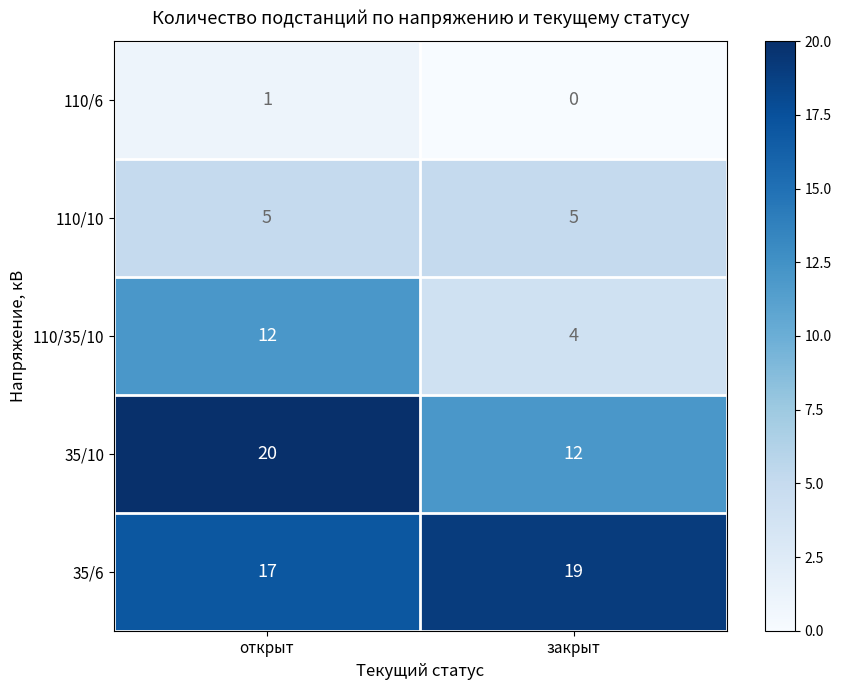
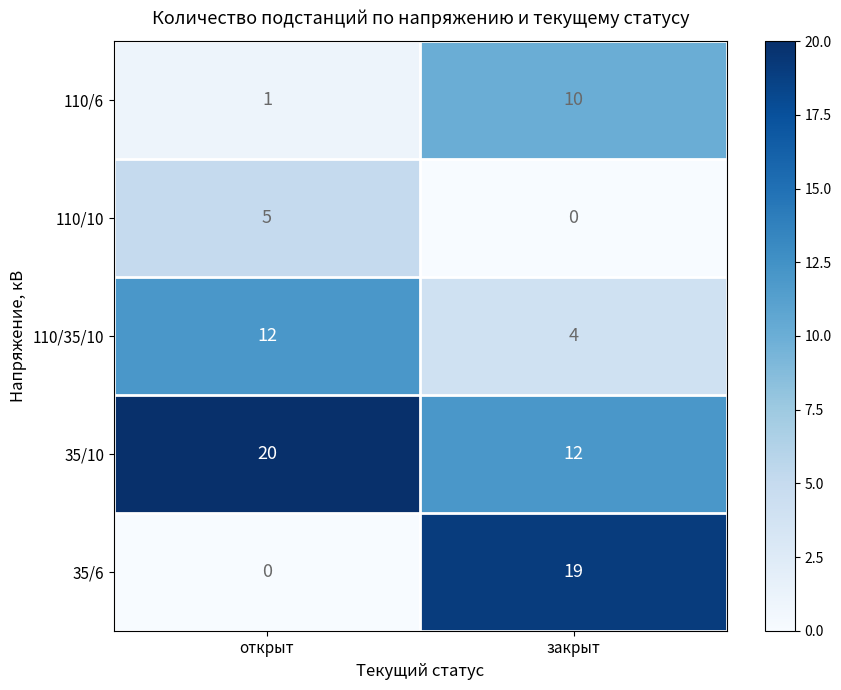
110/6, закрыт: 0 -> 10
110/10, закрыт: 5 -> 0
35/6, открыт: 17 -> 0
